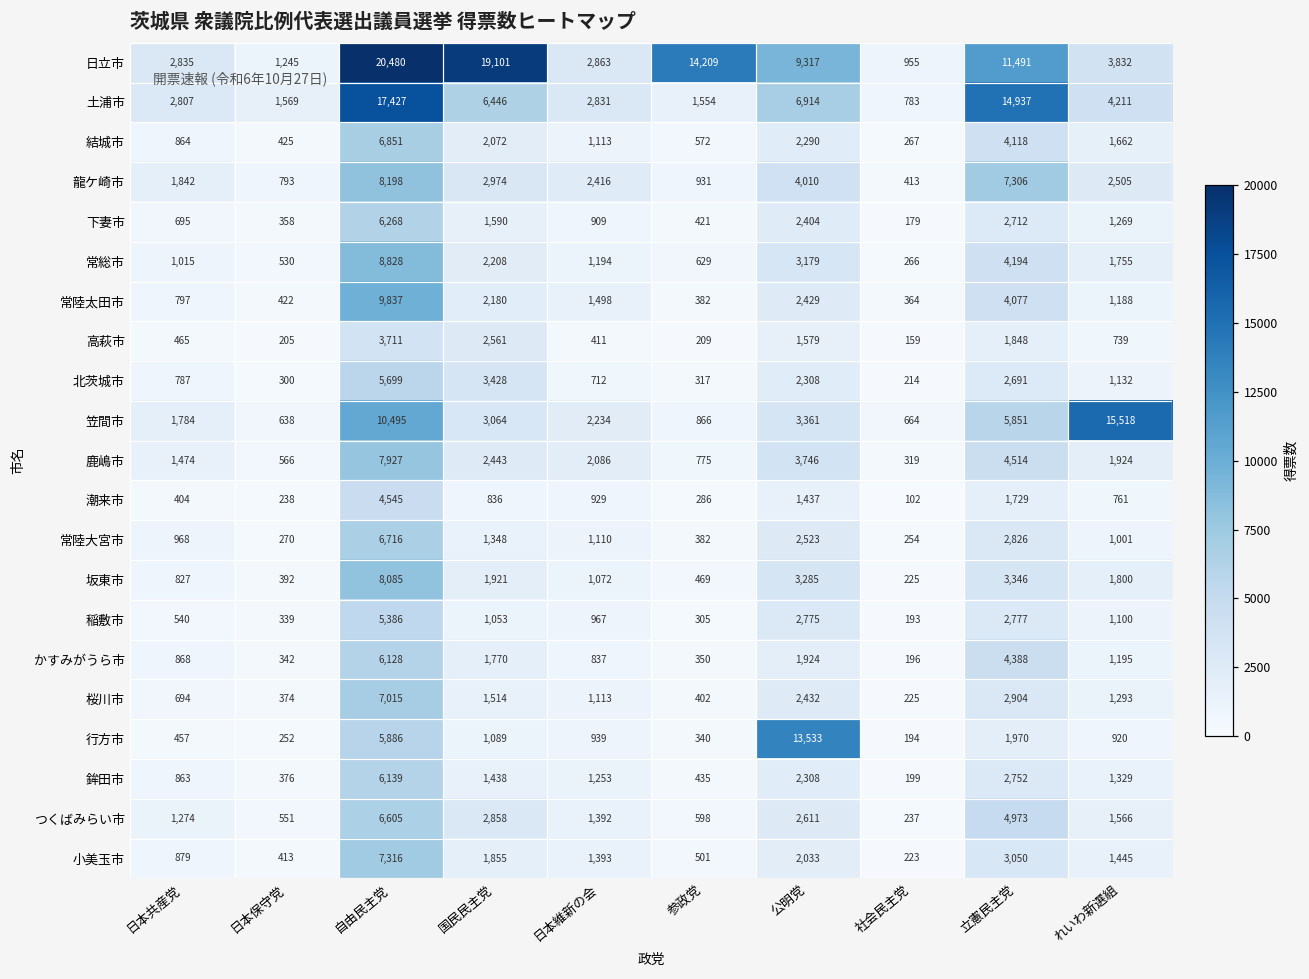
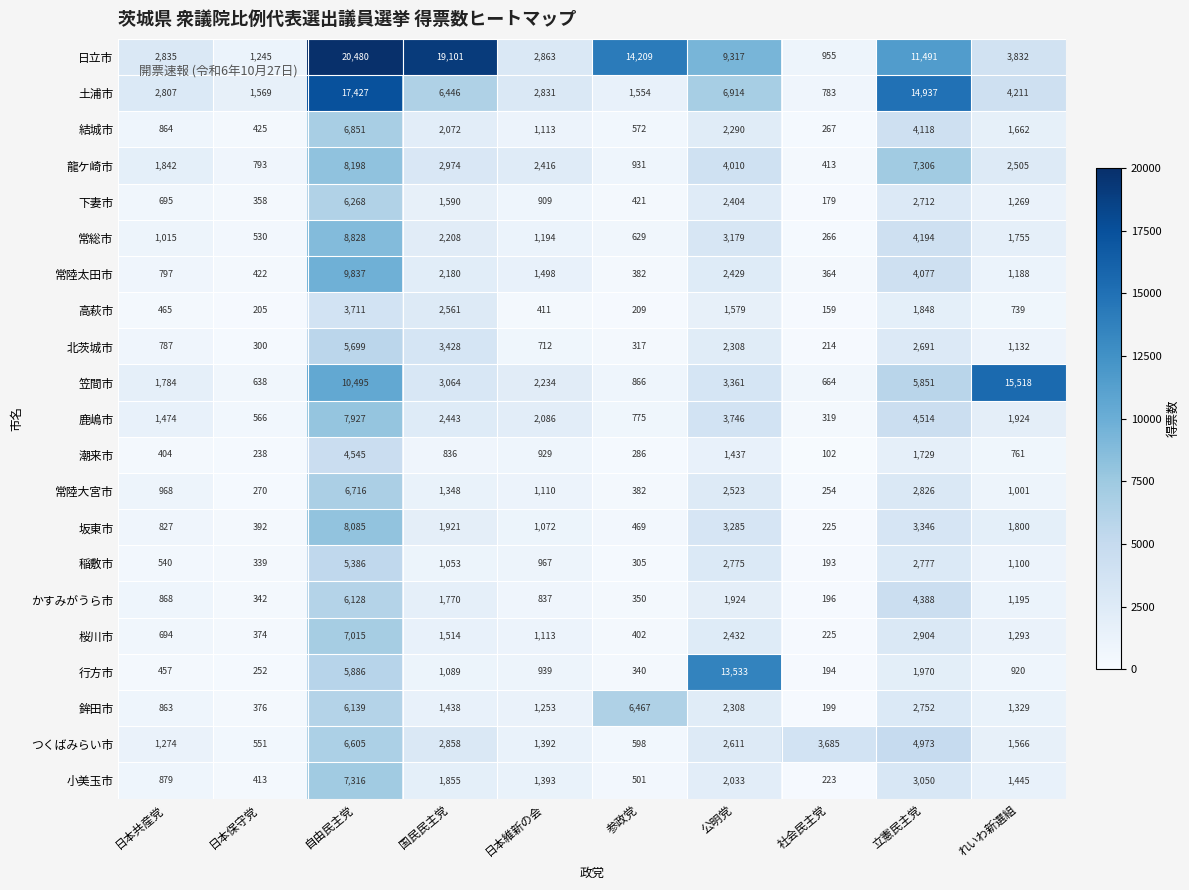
鉾田市, 参政党: 435 -> 6,467
つくばみらい市, 社会民主党: 237 -> 3,685
